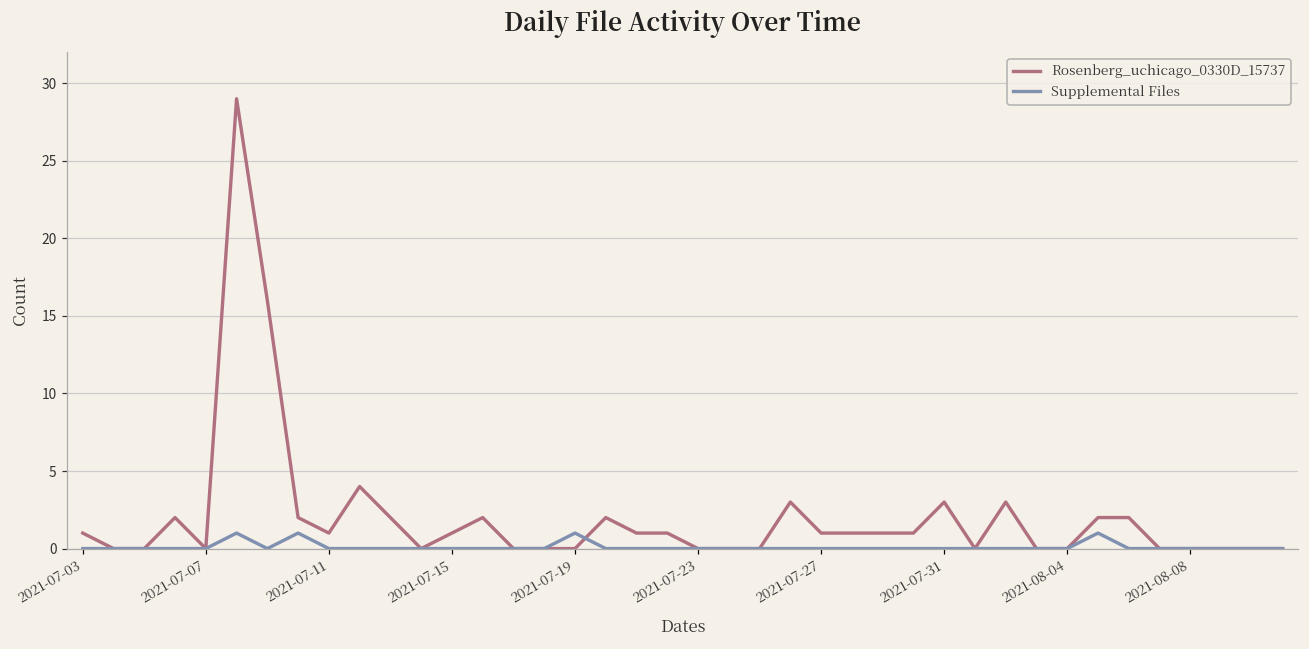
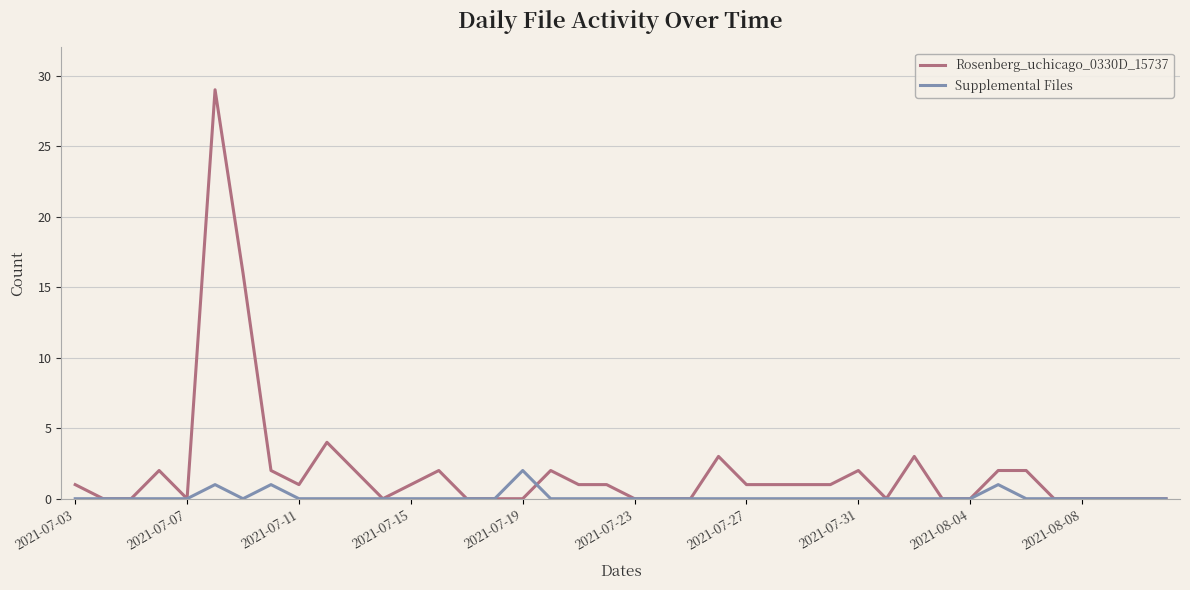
Supplemental Files, 2021-07-19: 1 -> 2
Rosenberg_uchicago_0330D_15737, 2021-07-31: 3 -> 2
